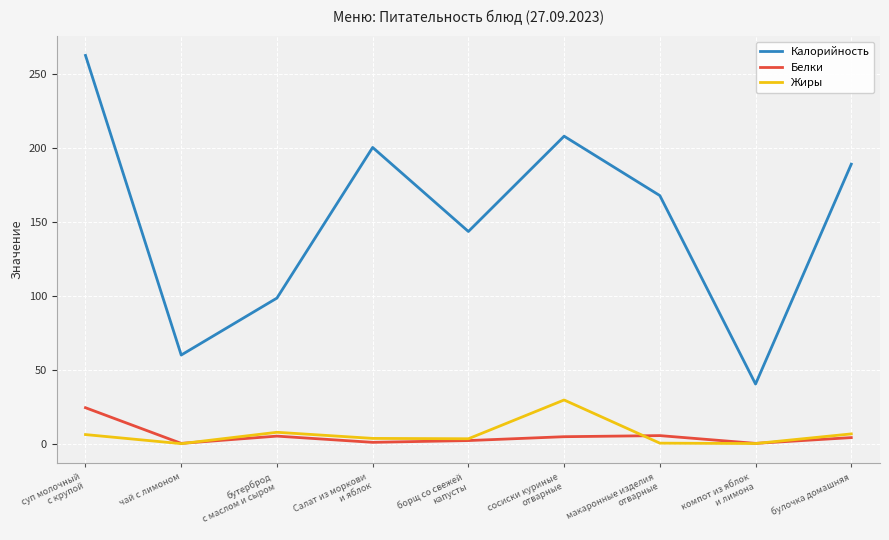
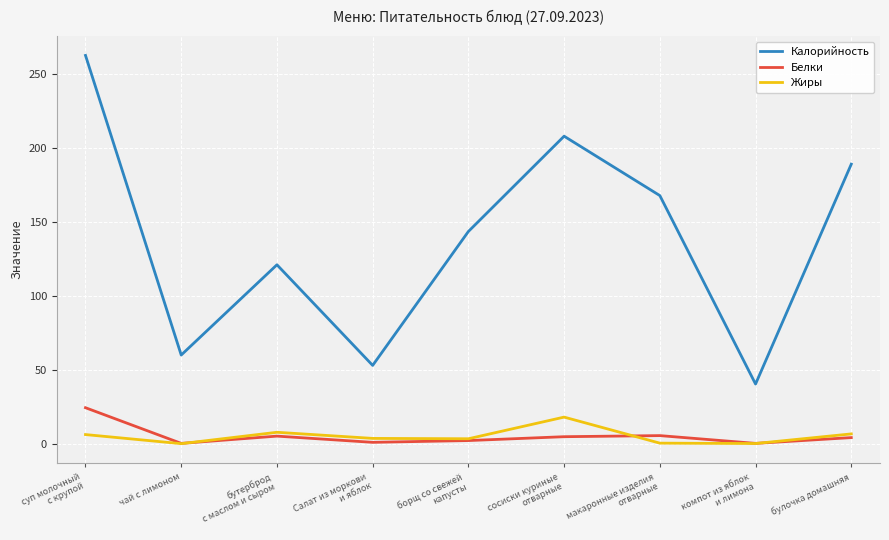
Калорийность, бутерброд с маслом и сыром: 99 -> 121
Калорийность, Салат из моркови и яблок: 200 -> 53
Жиры, сосиски куриные отварные: 30 -> 18
